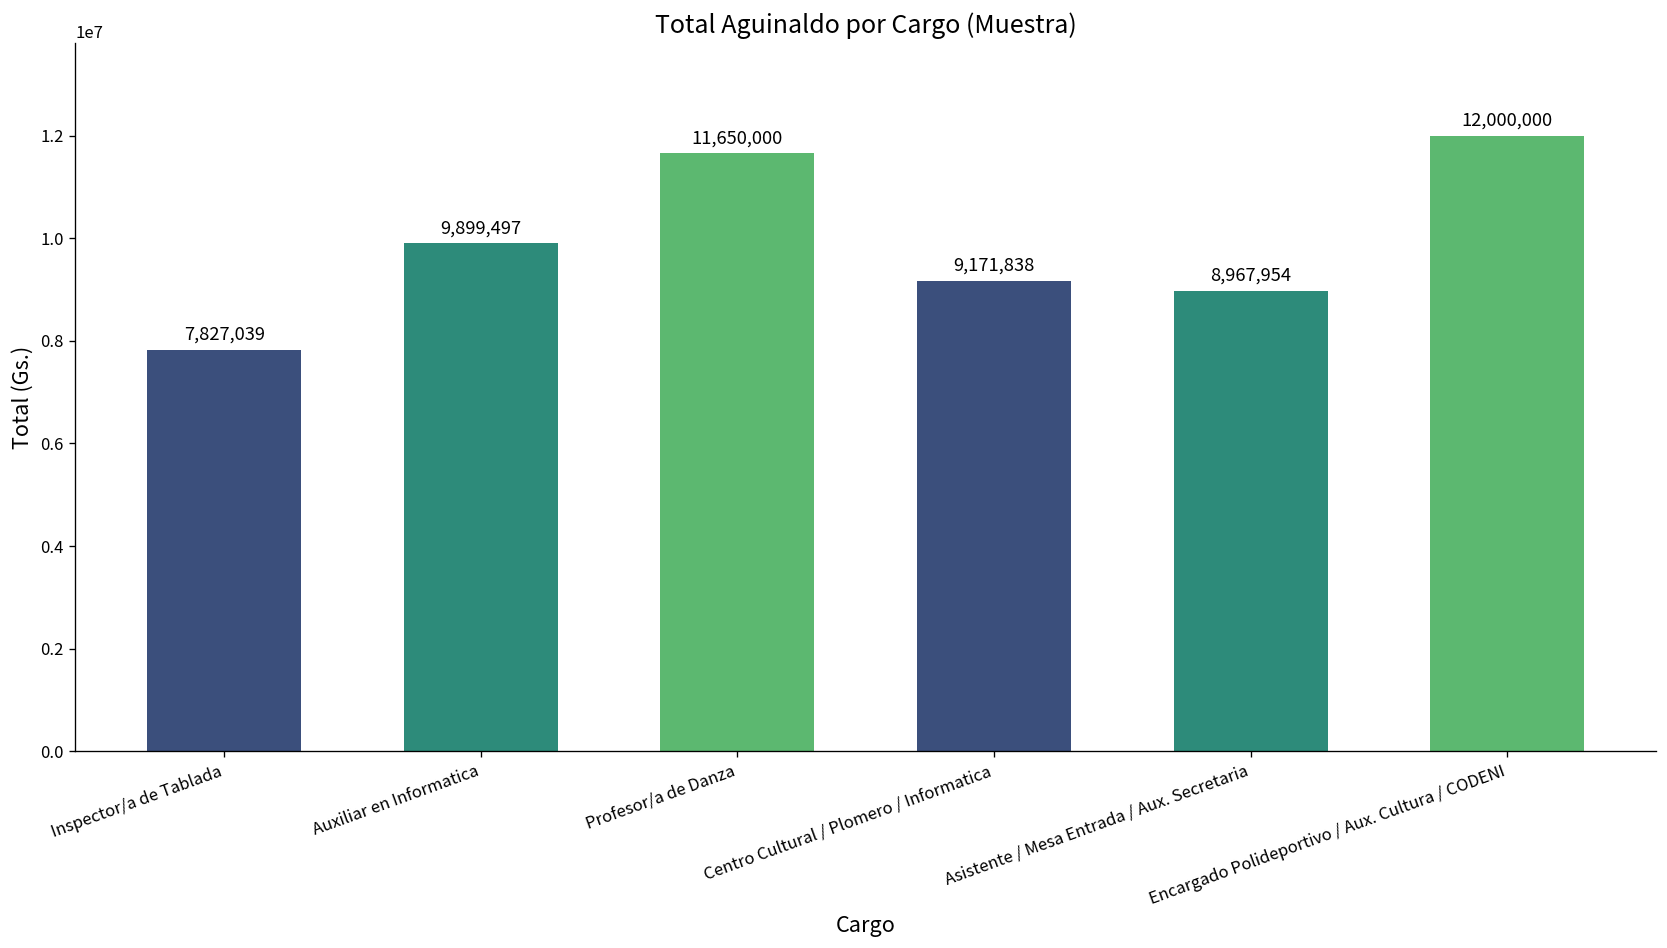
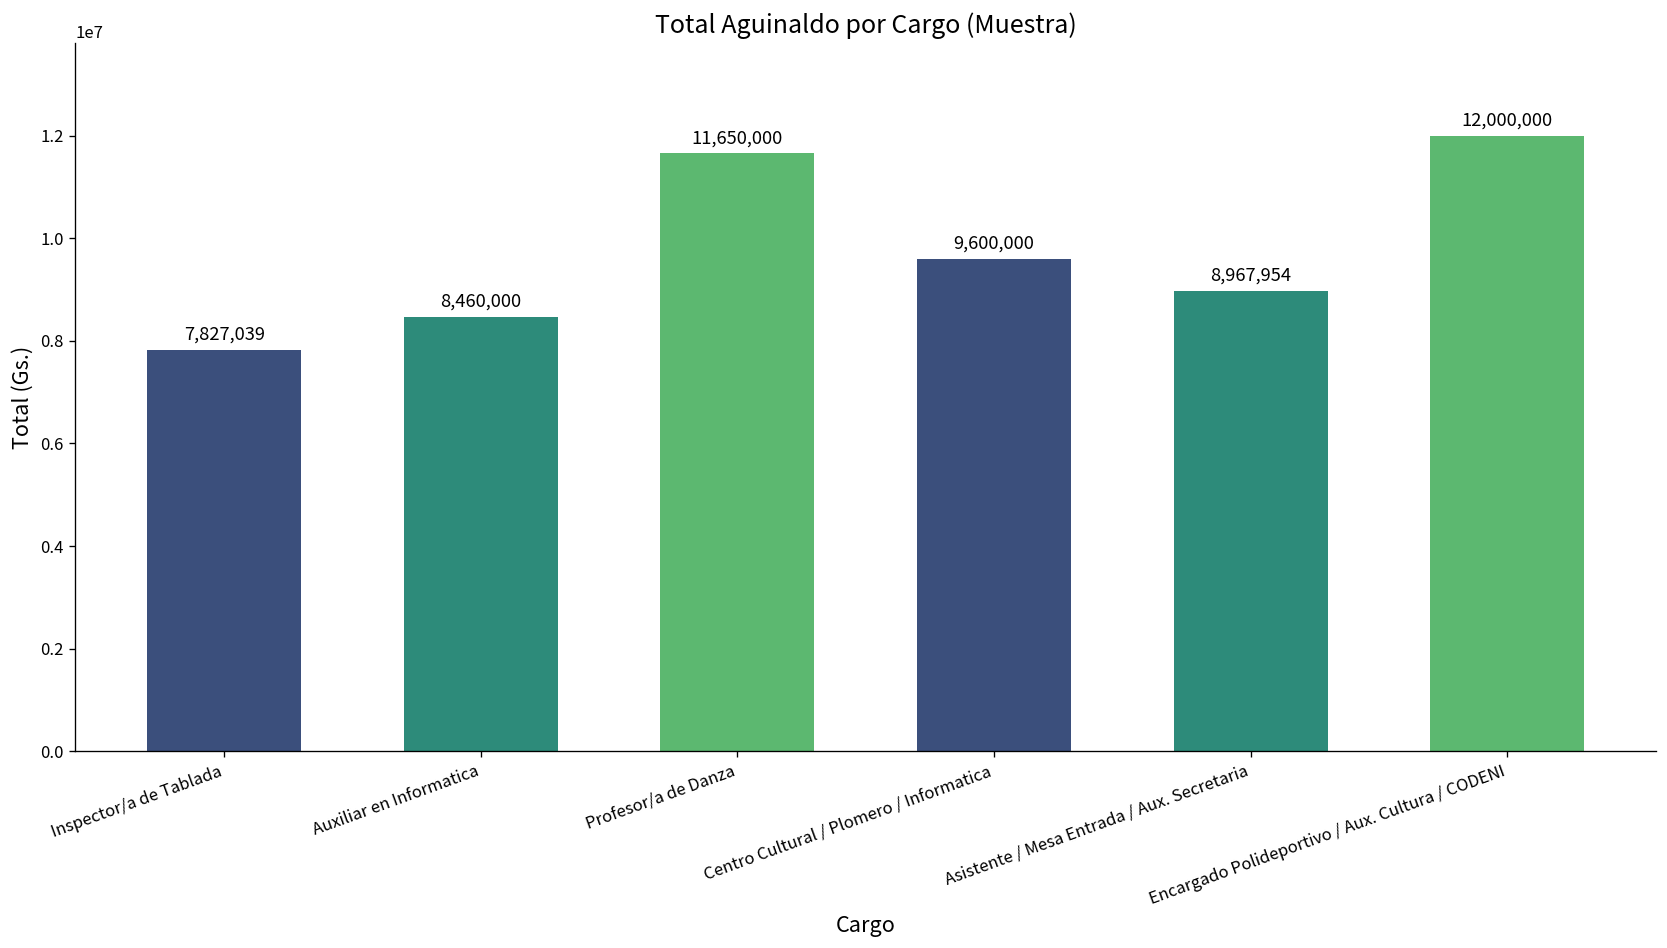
Auxiliar en Informatica: 9,899,497 -> 8,460,000
Centro Cultural / Plomero / Informatica: 9,171,838 -> 9,600,000
